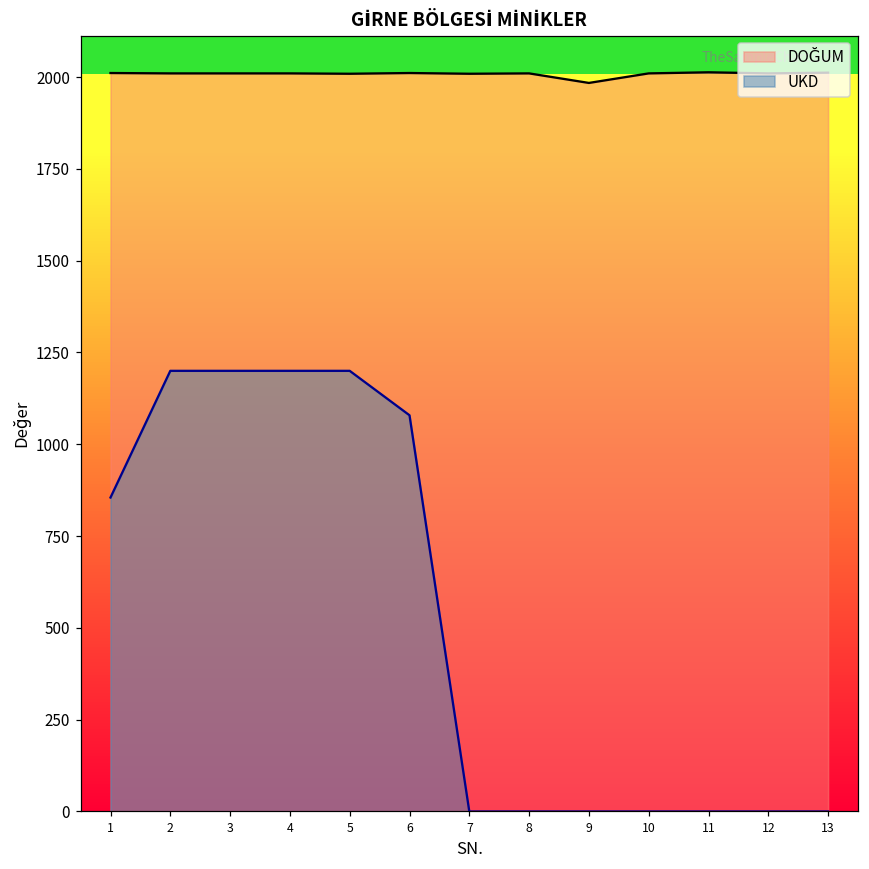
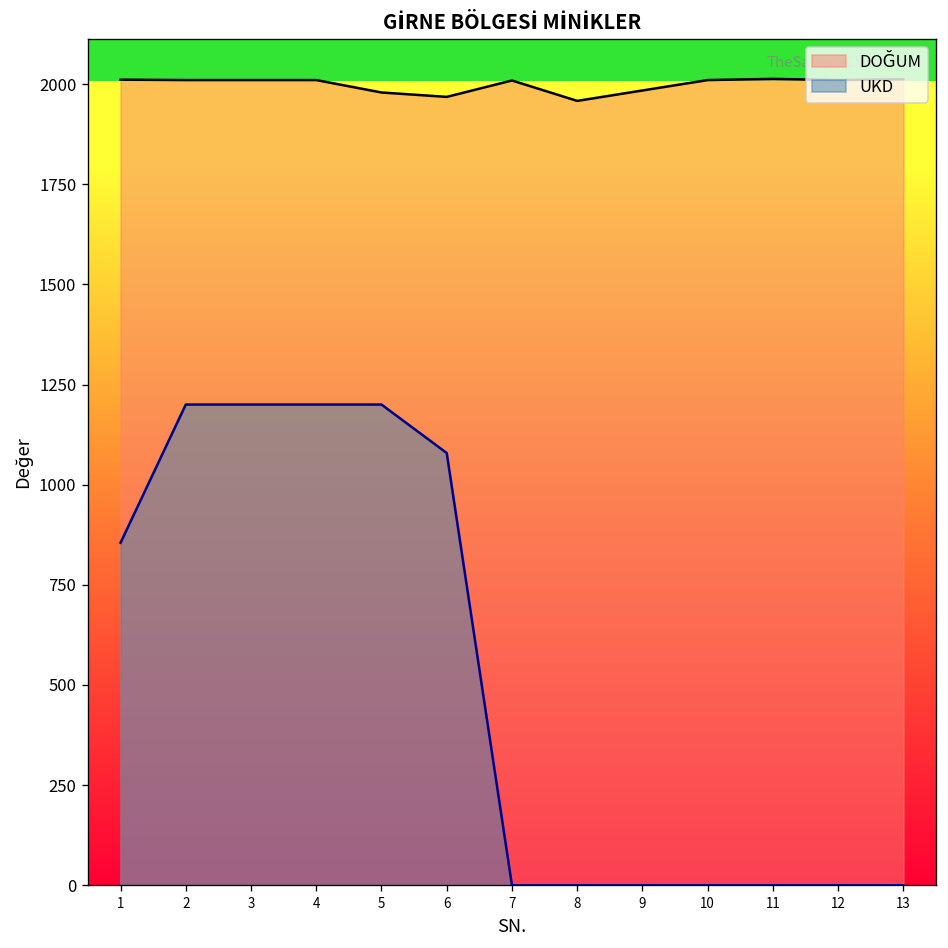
DOĞUM, 5: 2010 -> 1980
DOĞUM, 6: 2010 -> 1970
DOĞUM, 8: 2010 -> 1960
